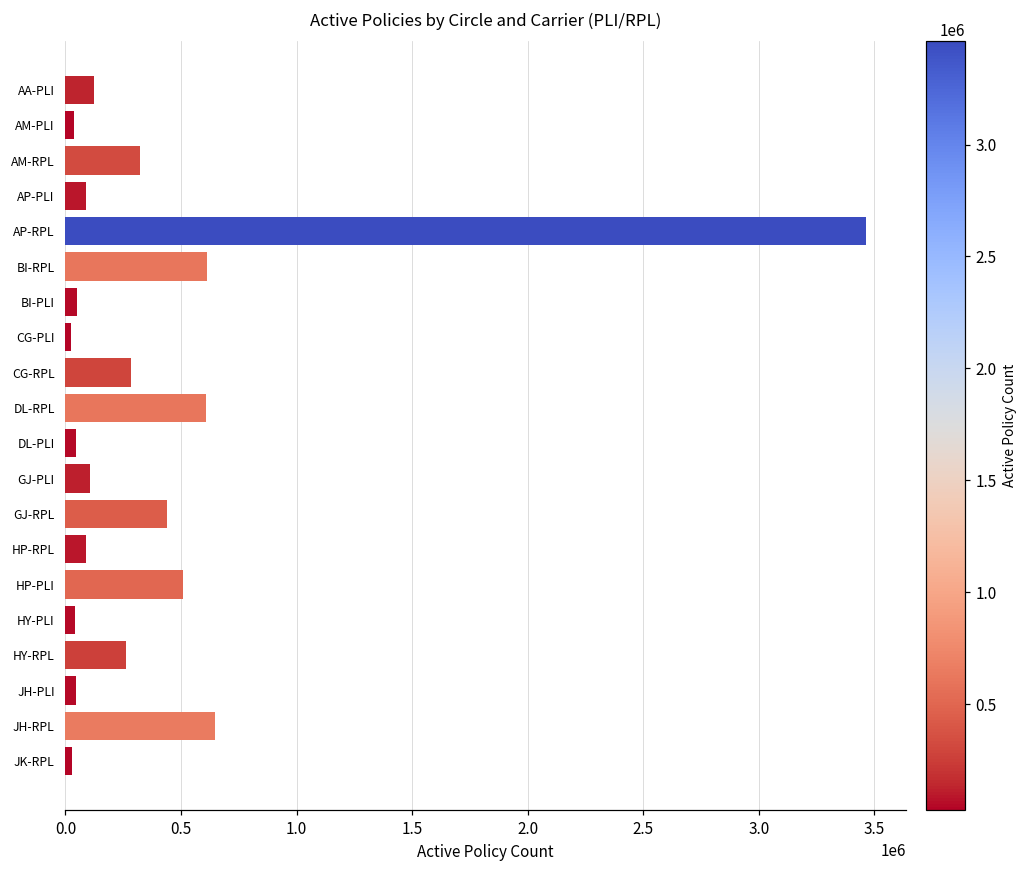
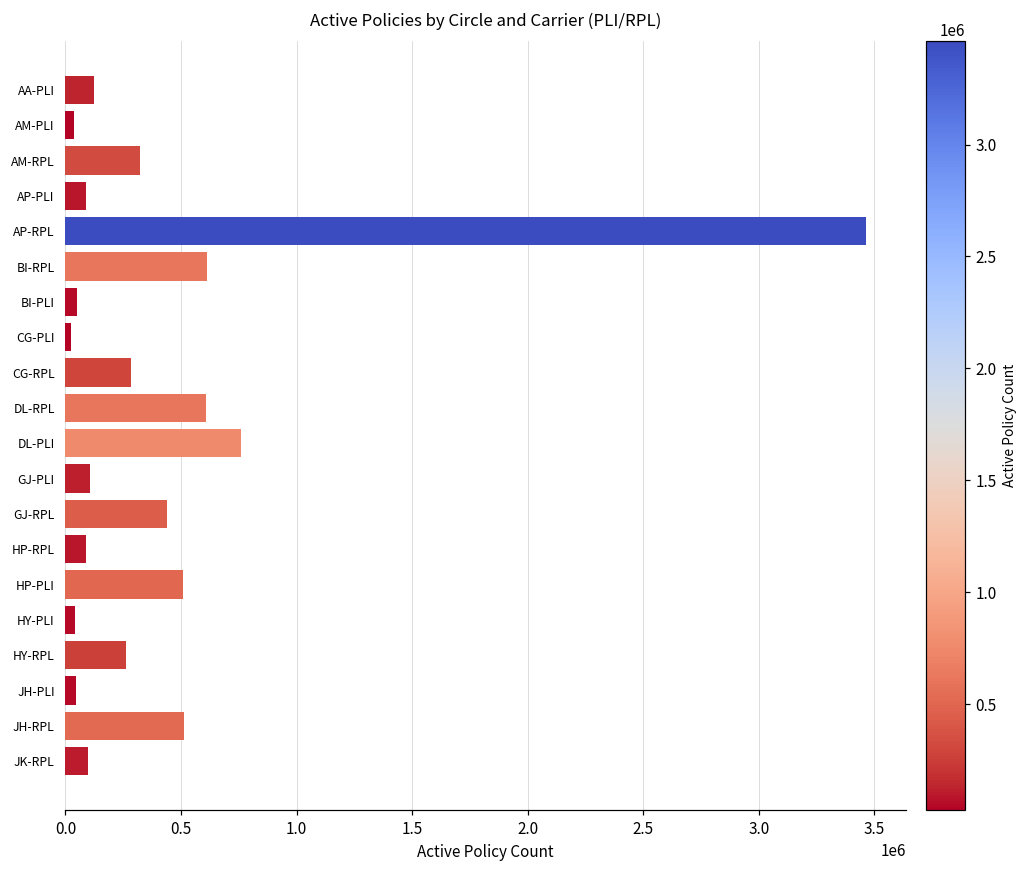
DL-PLI: 50000 -> 760000
JH-RPL: 650000 -> 510000
JK-RPL: 30000 -> 100000
